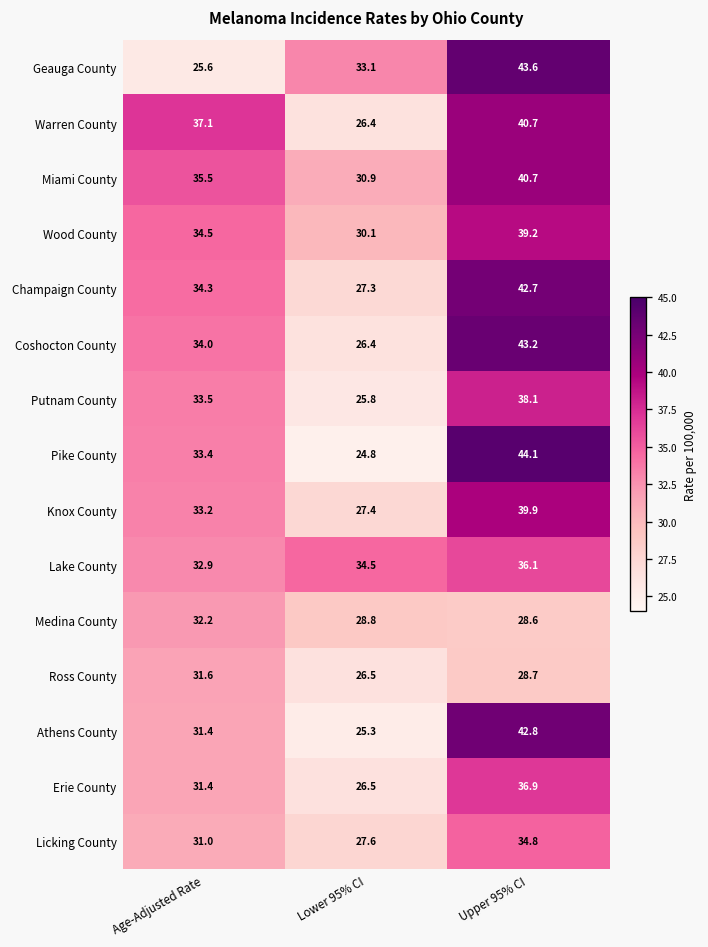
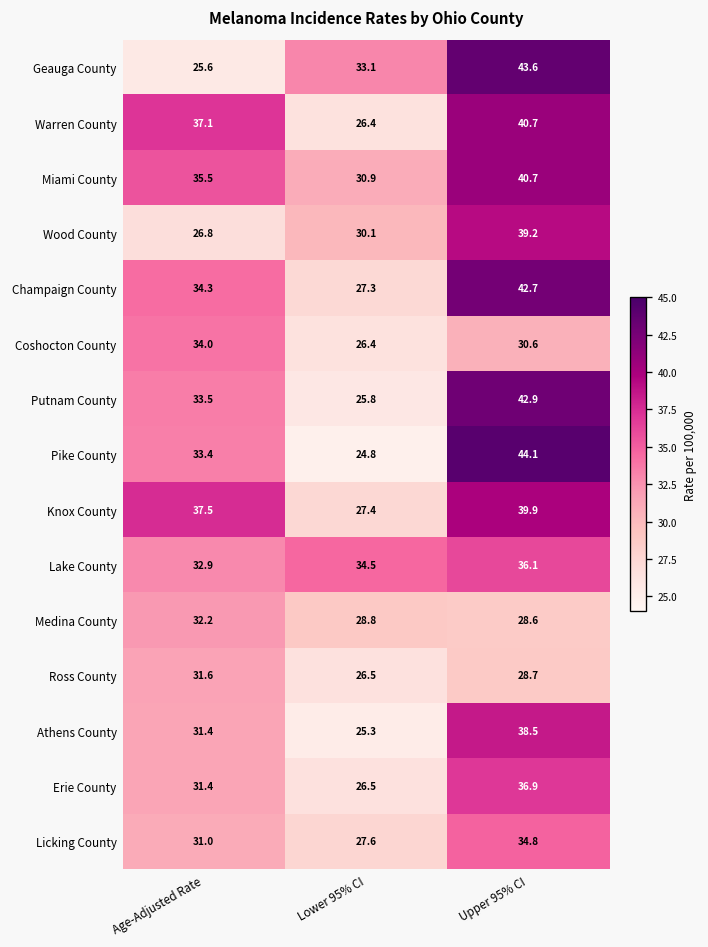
Wood County, Age-Adjusted Rate: 34.5 -> 26.8
Coshocton County, Upper 95% CI: 43.2 -> 30.6
Putnam County, Upper 95% CI: 38.1 -> 42.9
Knox County, Age-Adjusted Rate: 33.2 -> 37.5
Athens County, Upper 95% CI: 42.8 -> 38.5
